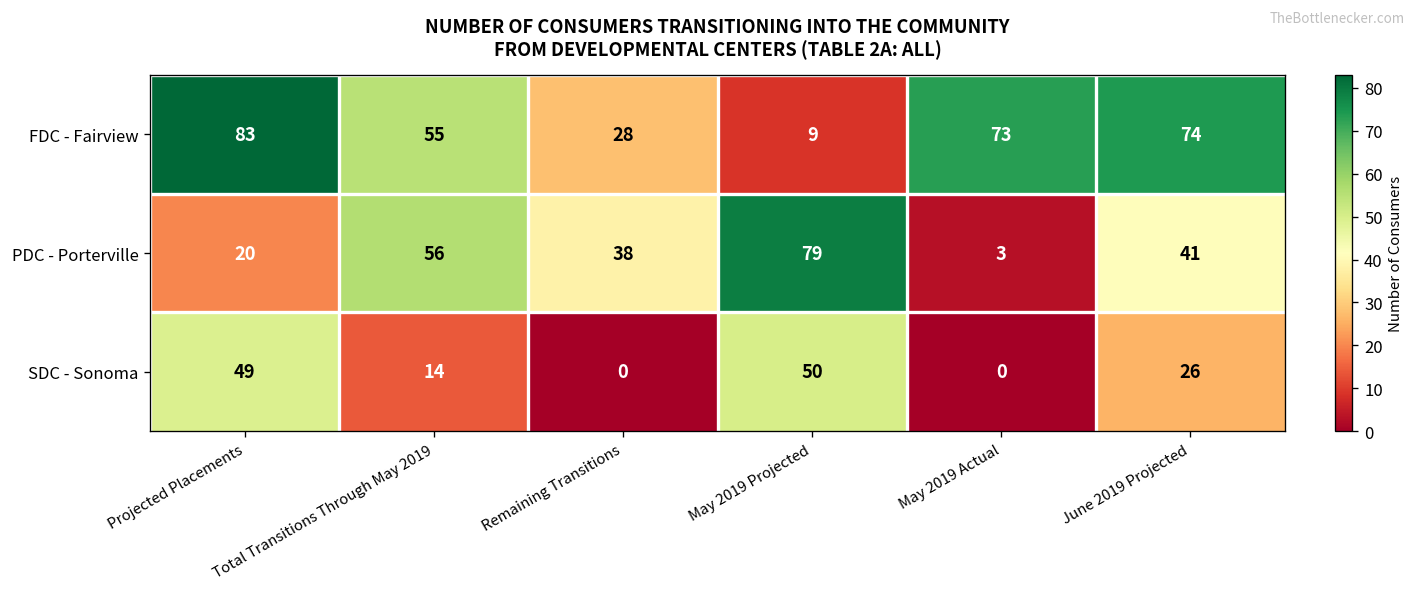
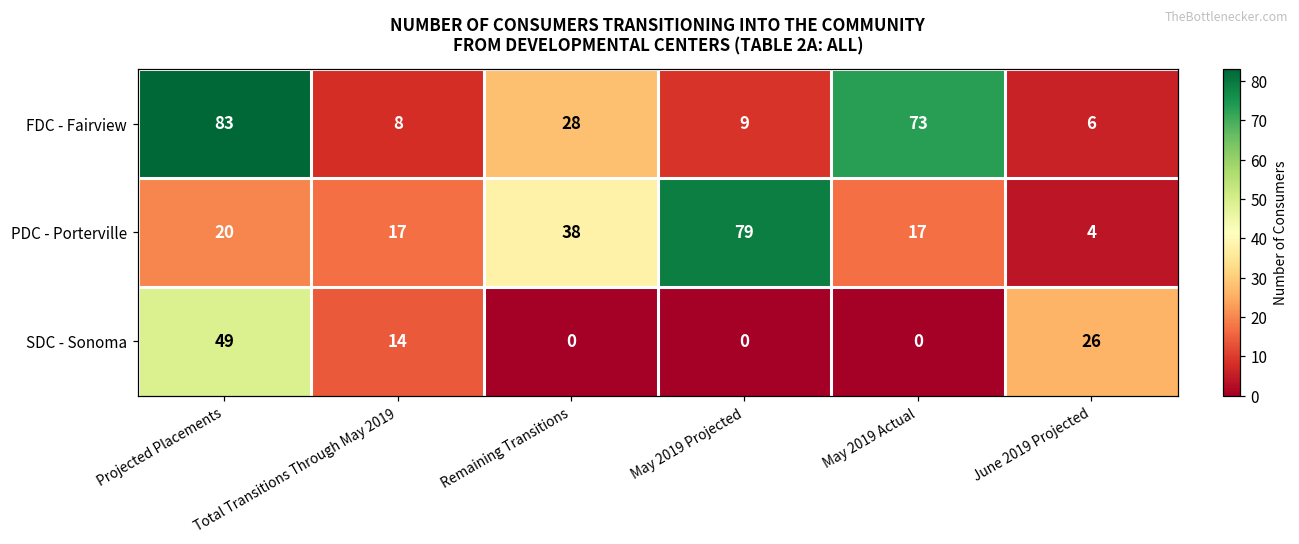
FDC - Fairview, Total Transitions Through May 2019: 55 -> 8
FDC - Fairview, June 2019 Projected: 74 -> 6
PDC - Porterville, Total Transitions Through May 2019: 56 -> 17
PDC - Porterville, May 2019 Actual: 3 -> 17
PDC - Porterville, June 2019 Projected: 41 -> 4
SDC - Sonoma, May 2019 Projected: 50 -> 0
